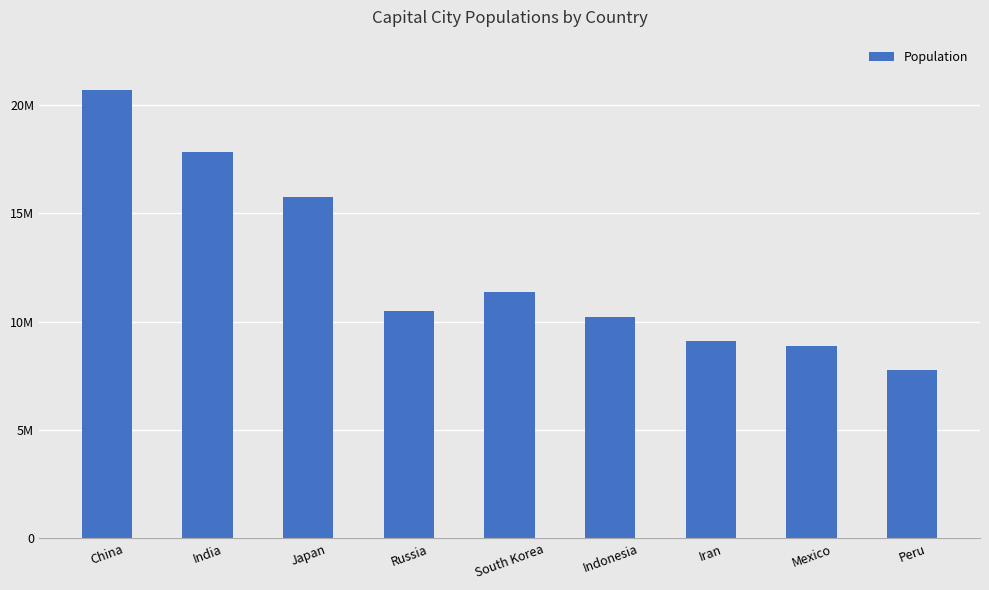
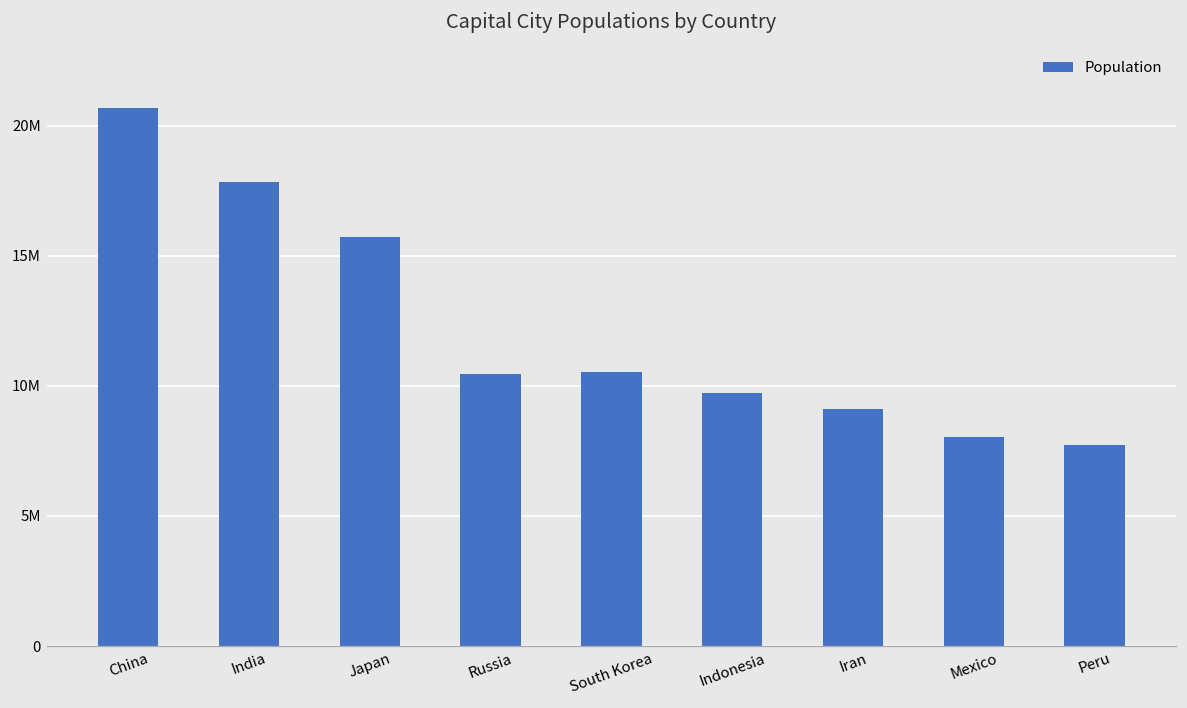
South Korea: 11400000 -> 10500000
Indonesia: 10200000 -> 9700000
Mexico: 8900000 -> 8000000
